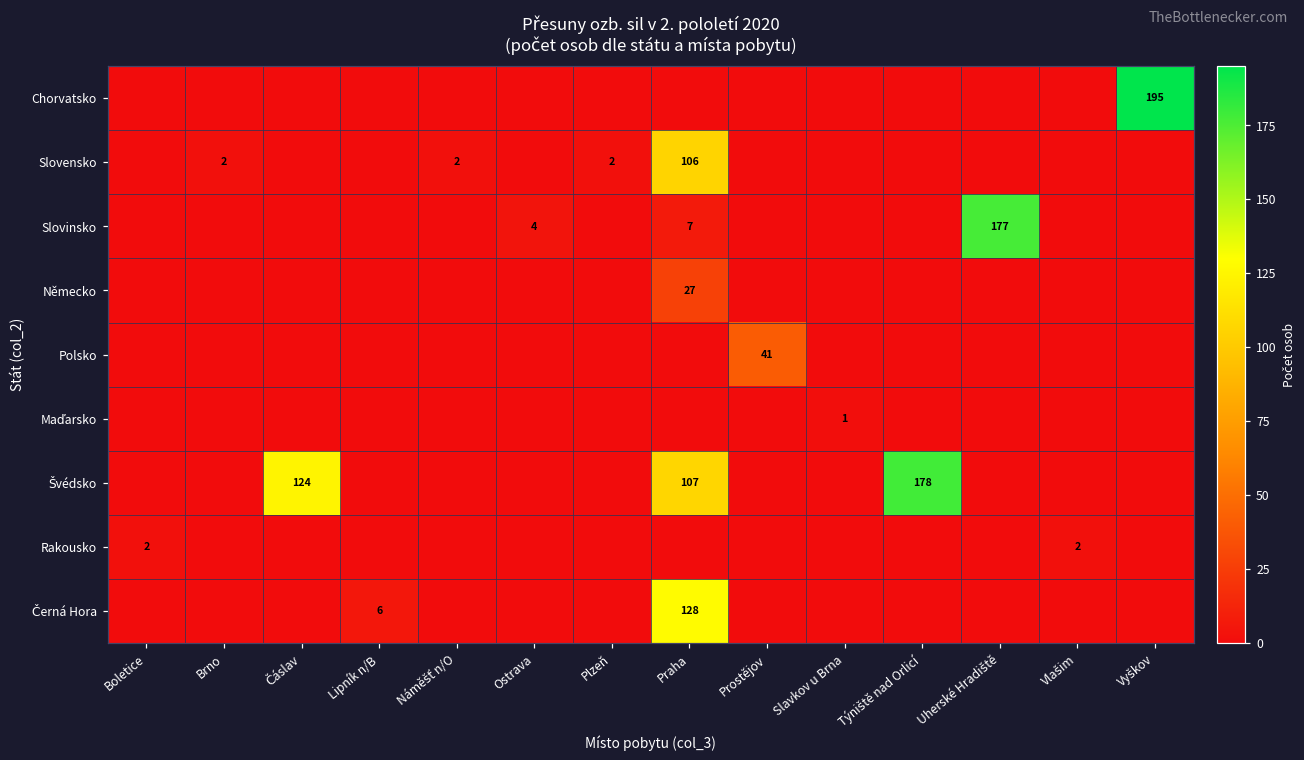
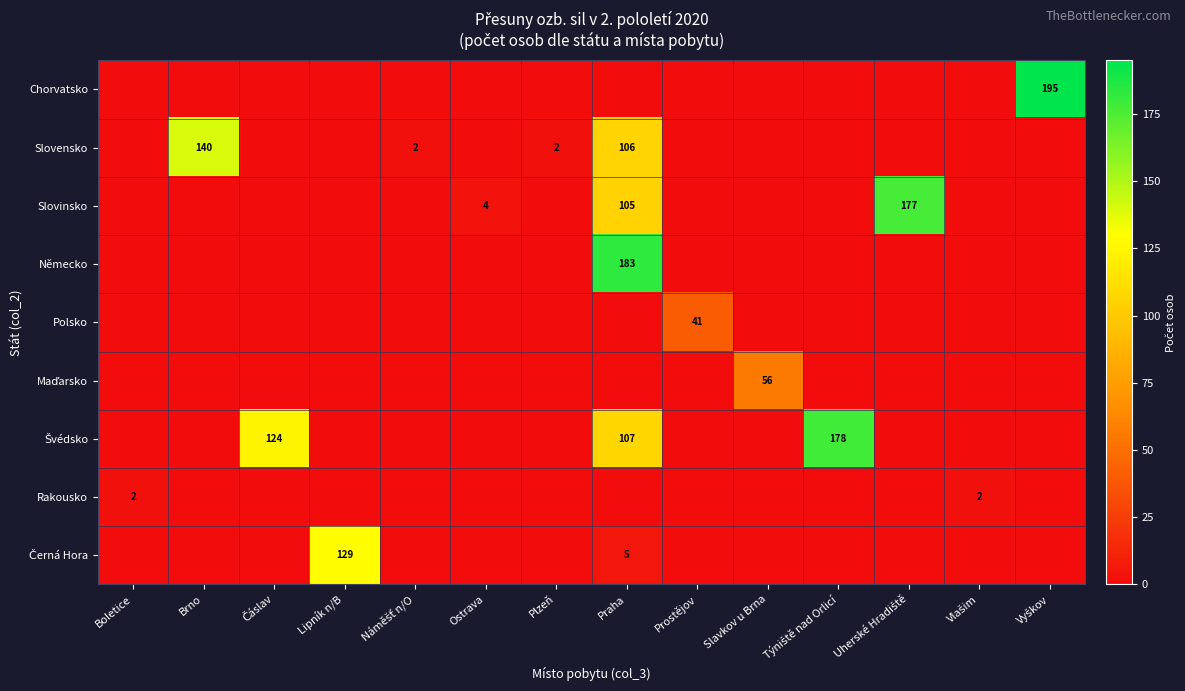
Slovensko, Brno: 2 -> 140
Slovinsko, Praha: 7 -> 105
Německo, Praha: 27 -> 183
Maďarsko, Slavkov u Brna: 1 -> 56
Černá Hora, Lipník n/B: 6 -> 129
Černá Hora, Praha: 128 -> 5
